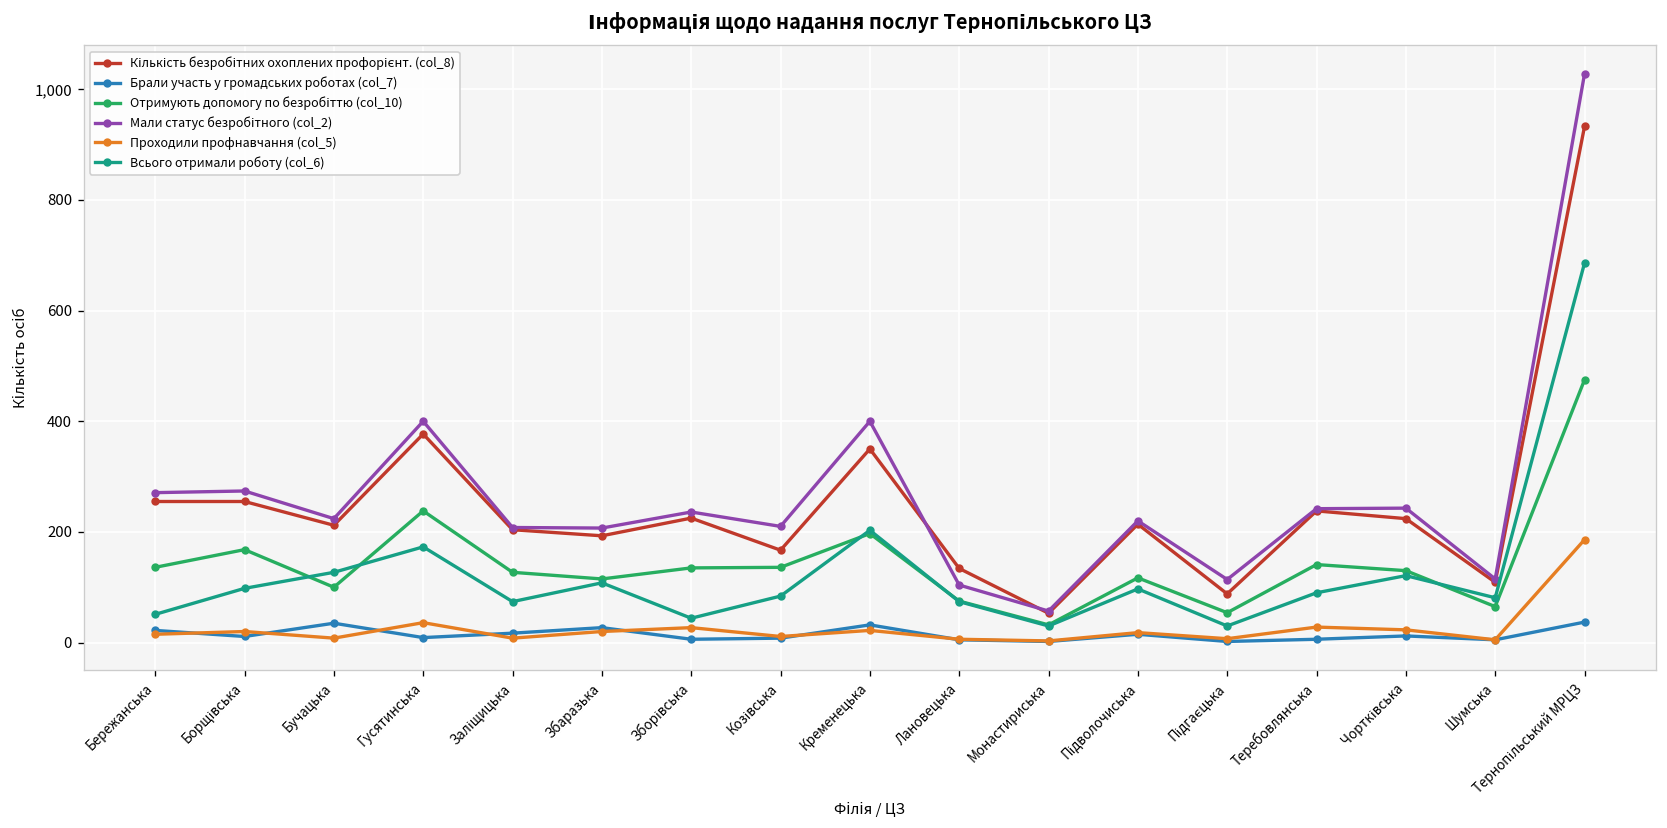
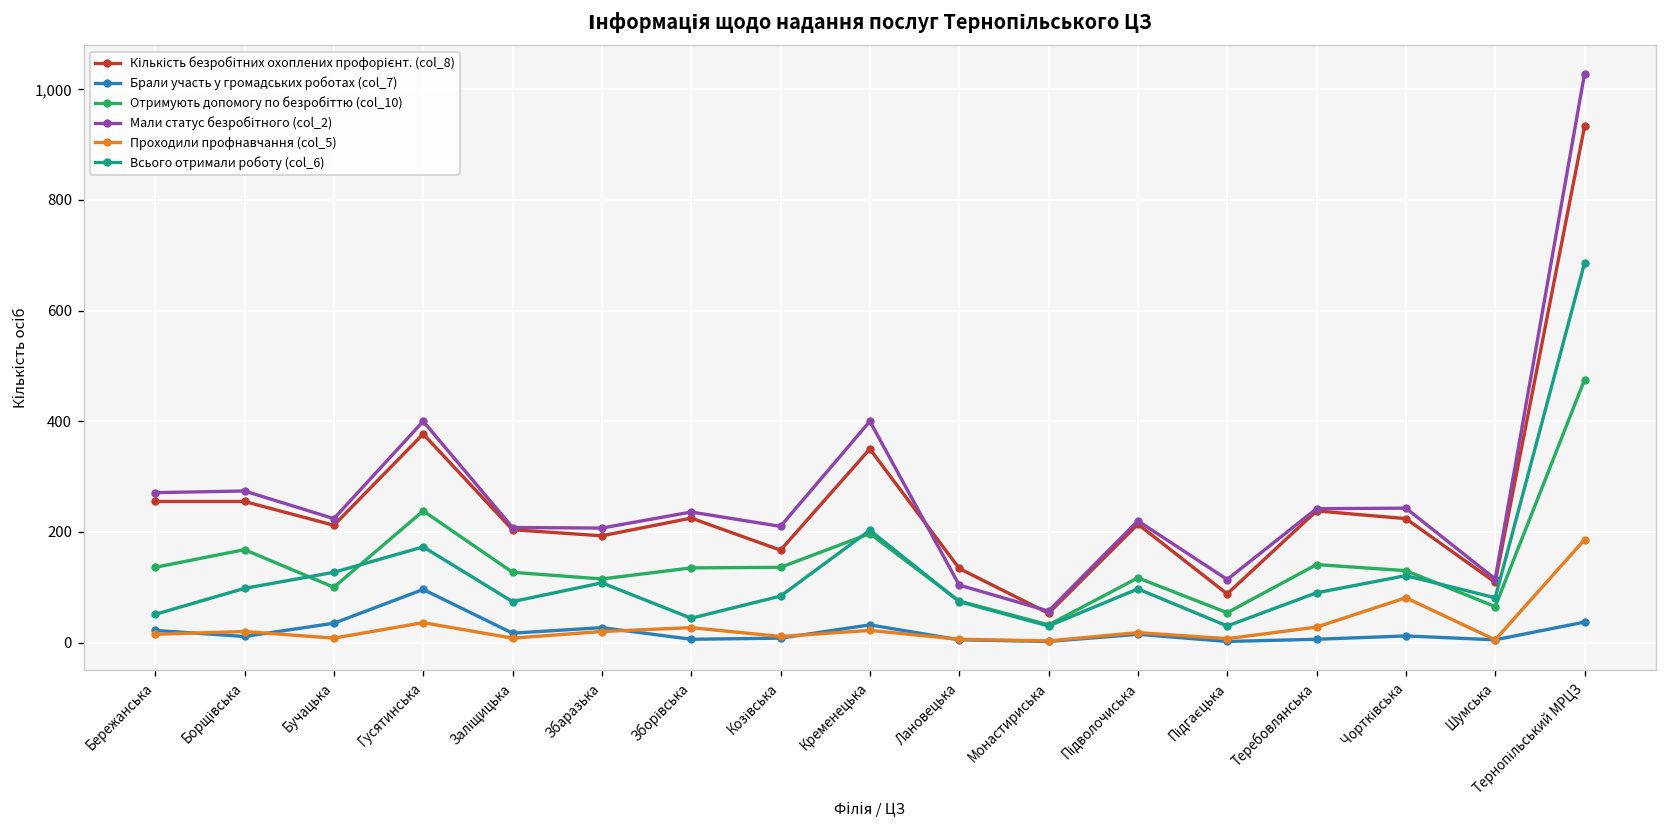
Брали участь у громадських роботах (col_7), Гусятинська: 10 -> 100
Проходили профнавчання (col_5), Чортківська: 20 -> 80
